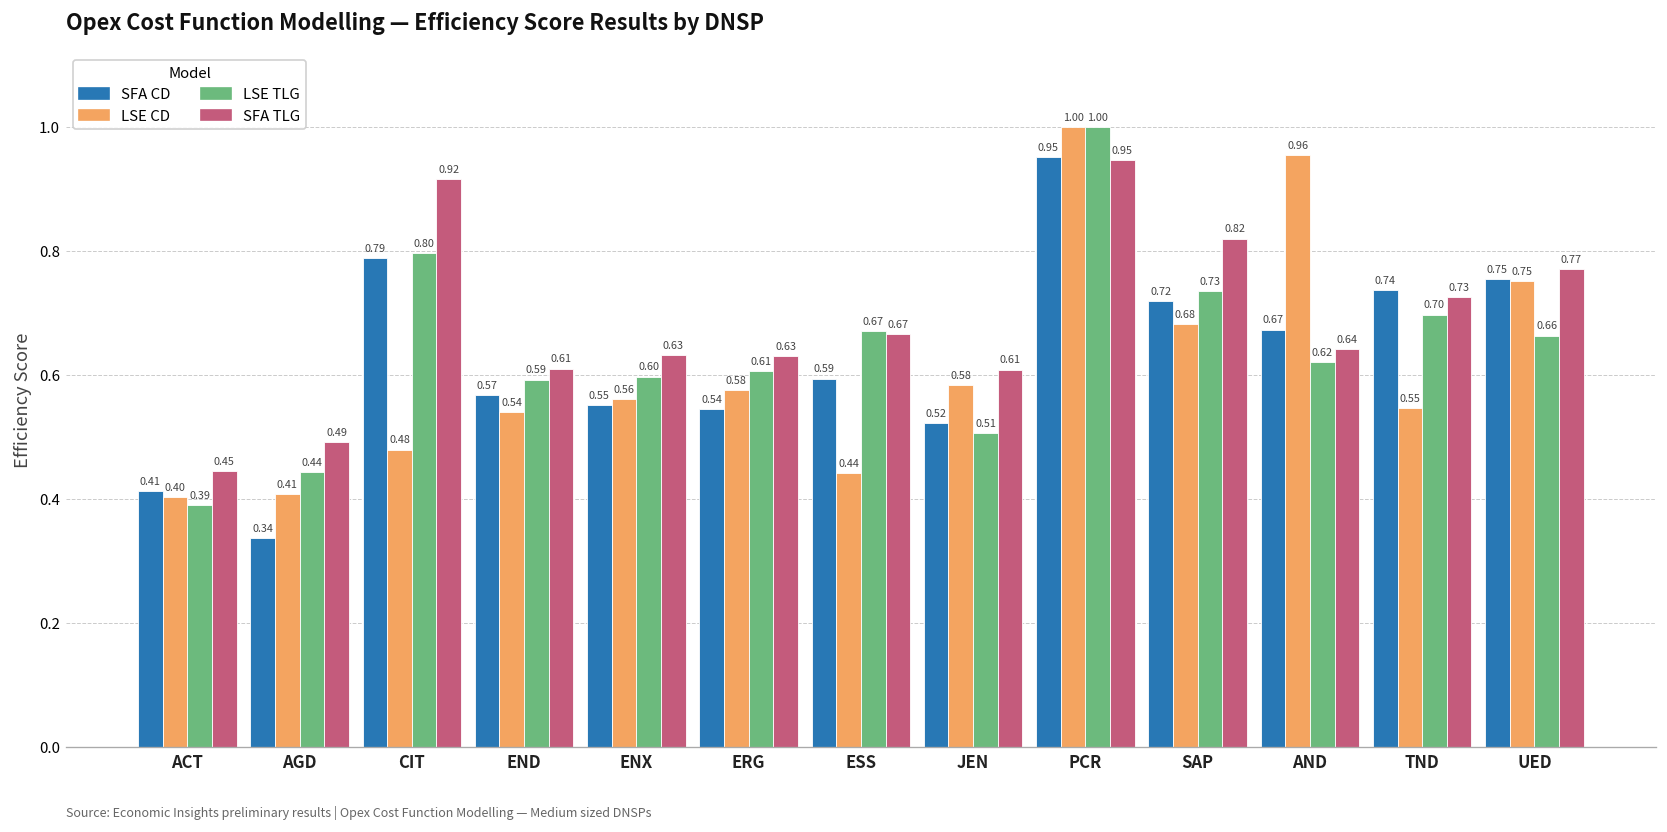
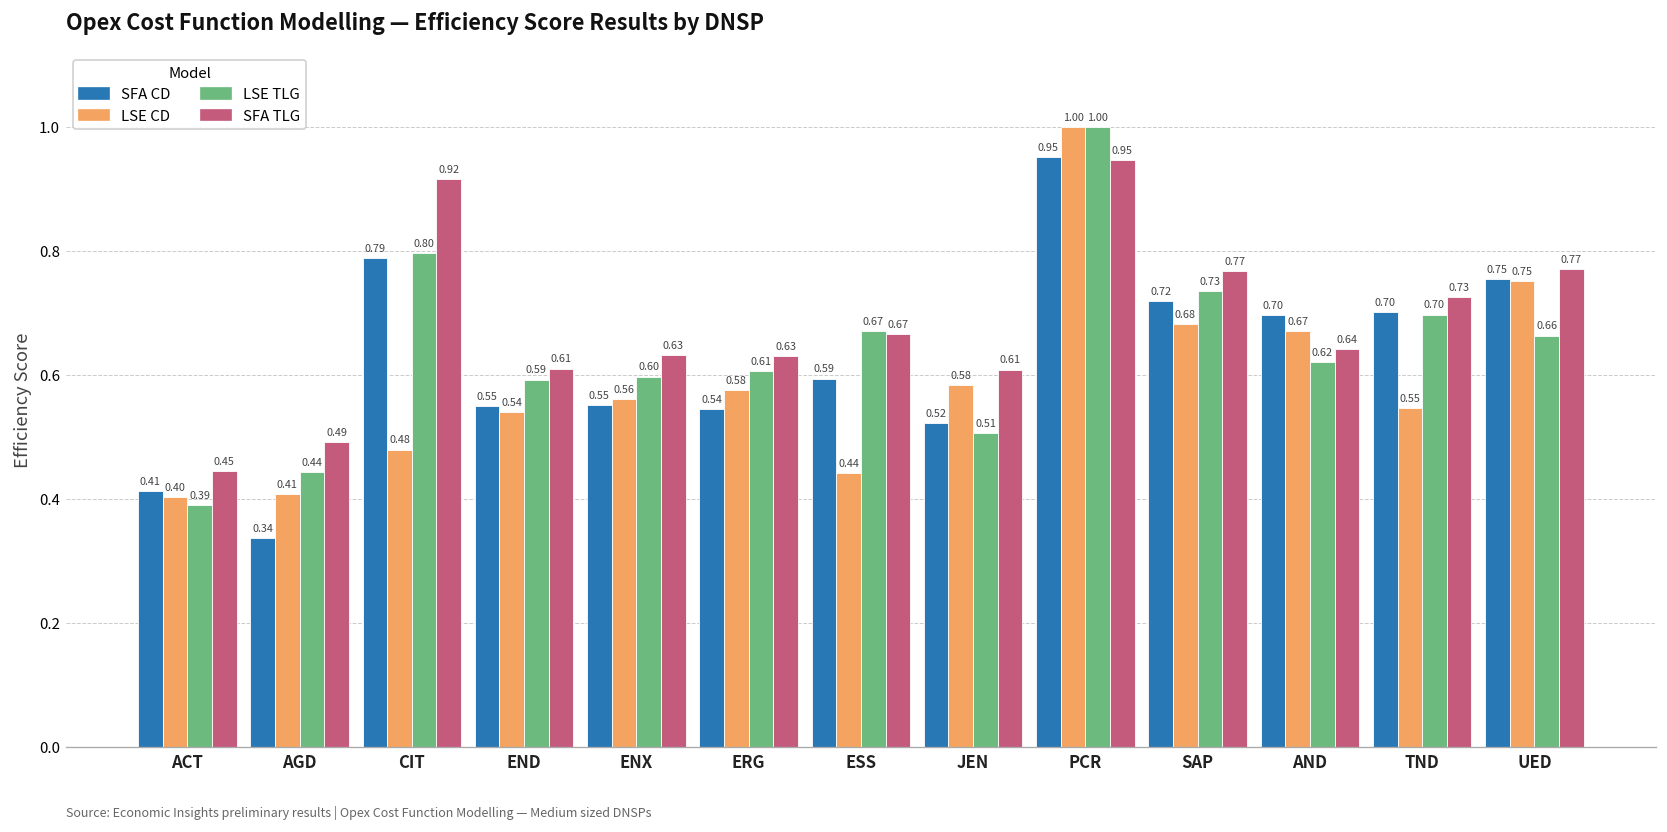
SFA CD, END: 0.57 -> 0.55
SFA TLG, SAP: 0.82 -> 0.77
SFA CD, AND: 0.67 -> 0.70
LSE CD, AND: 0.96 -> 0.67
SFA CD, TND: 0.74 -> 0.70
